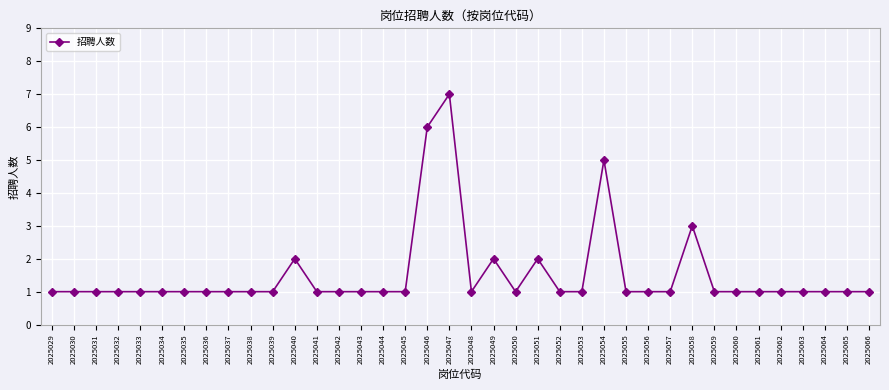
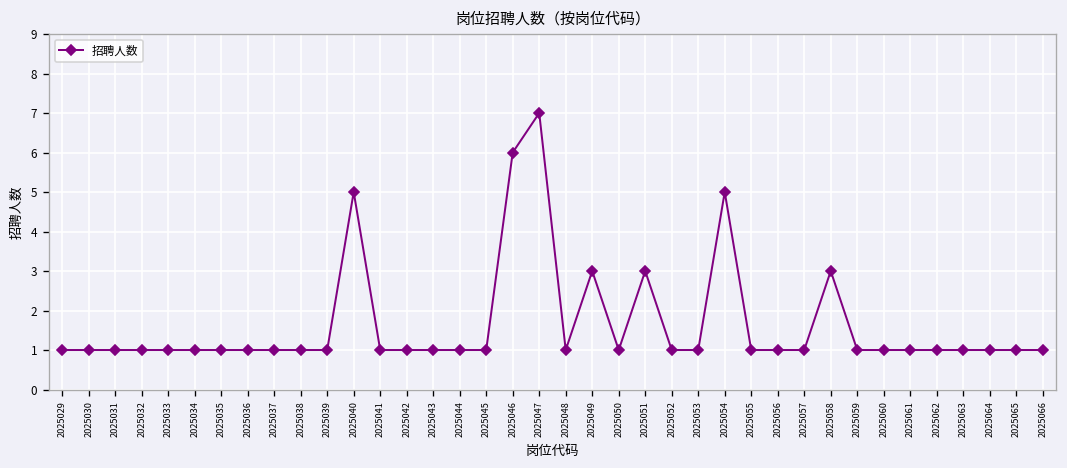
2025040: 2 -> 5
2025049: 2 -> 3
2025051: 2 -> 3
